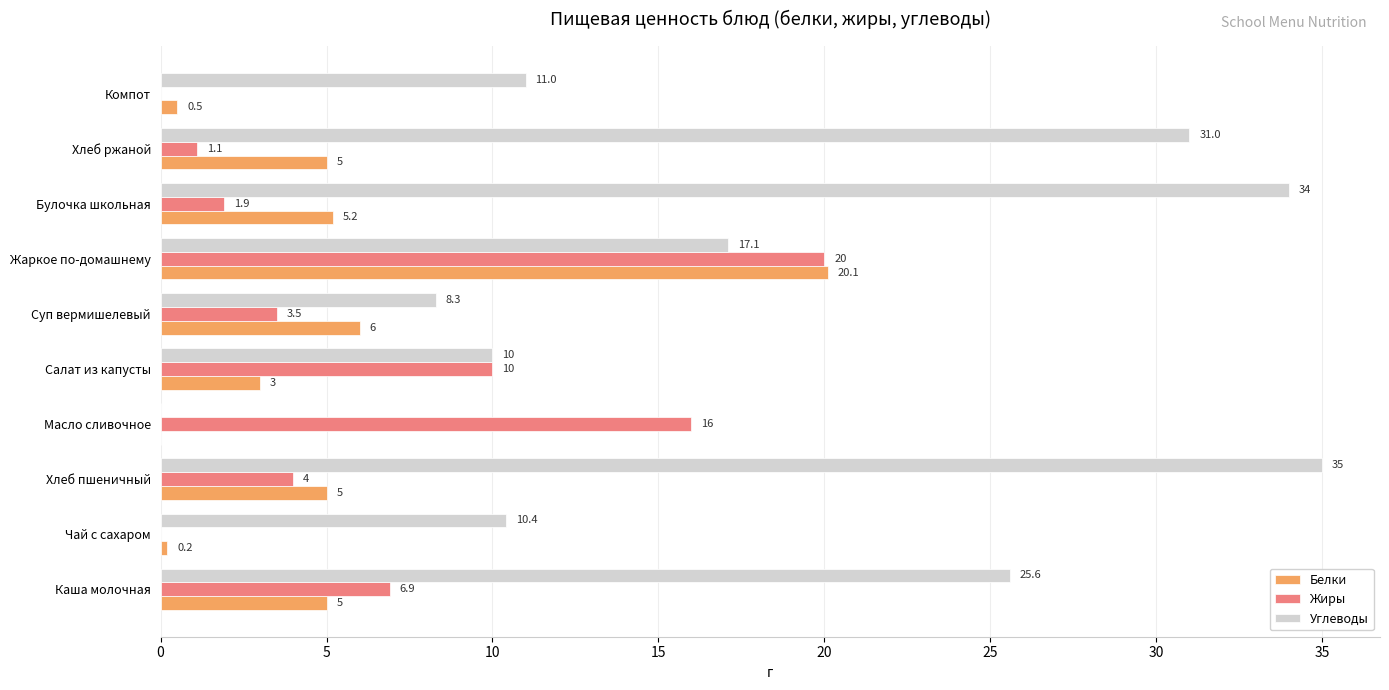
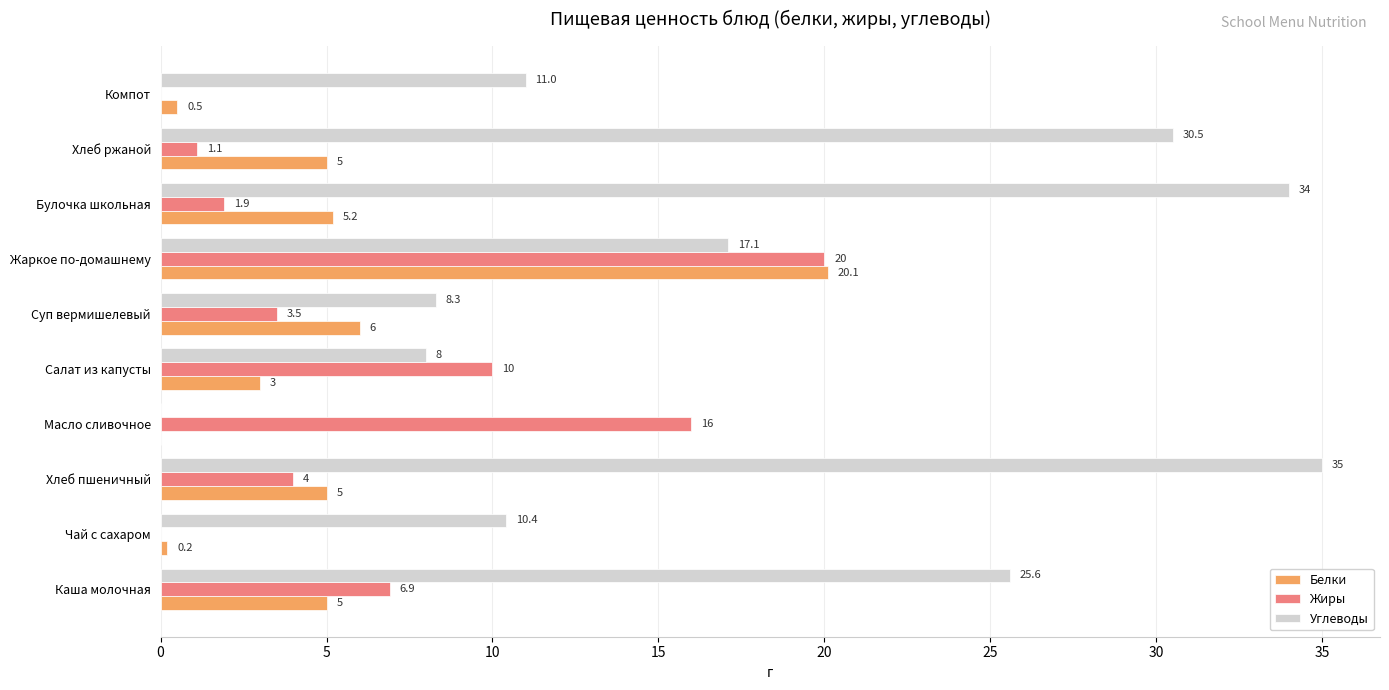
Углеводы, Хлеб ржаной: 31.0 -> 30.5
Углеводы, Салат из капусты: 10 -> 8
